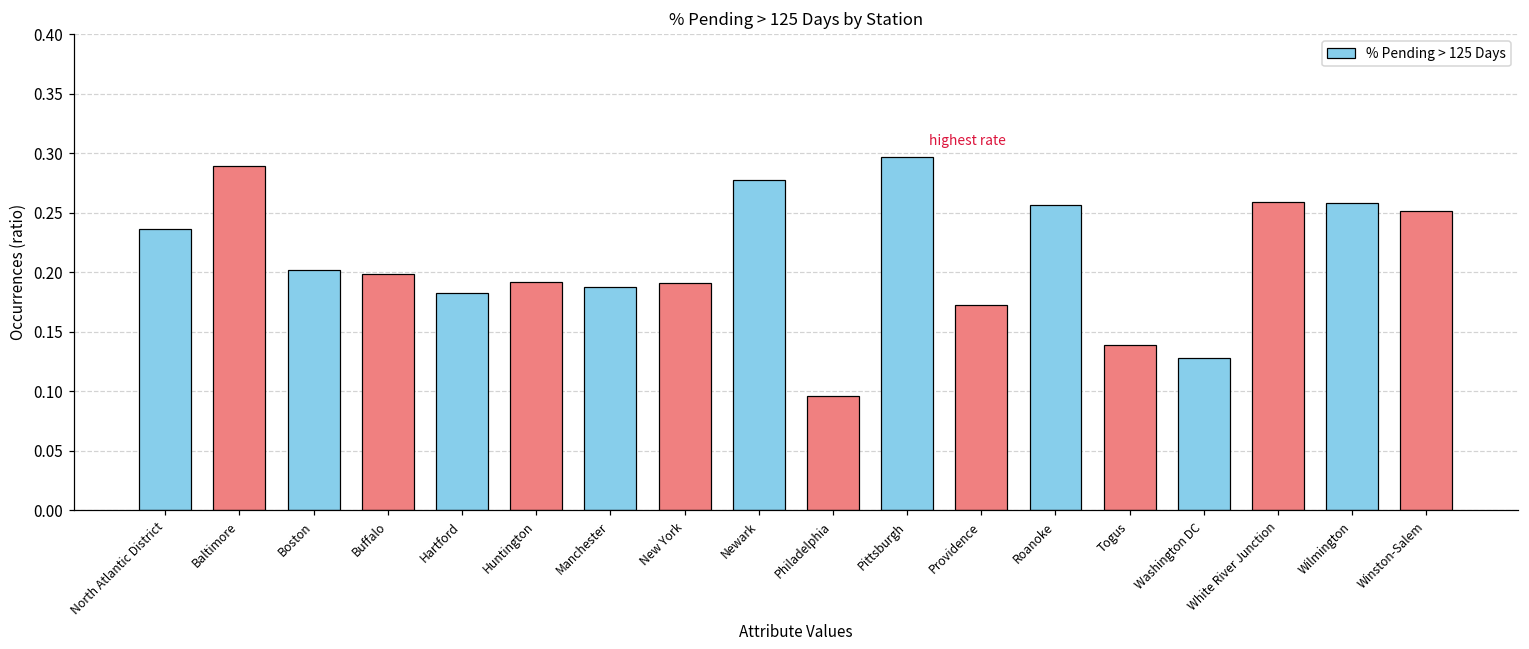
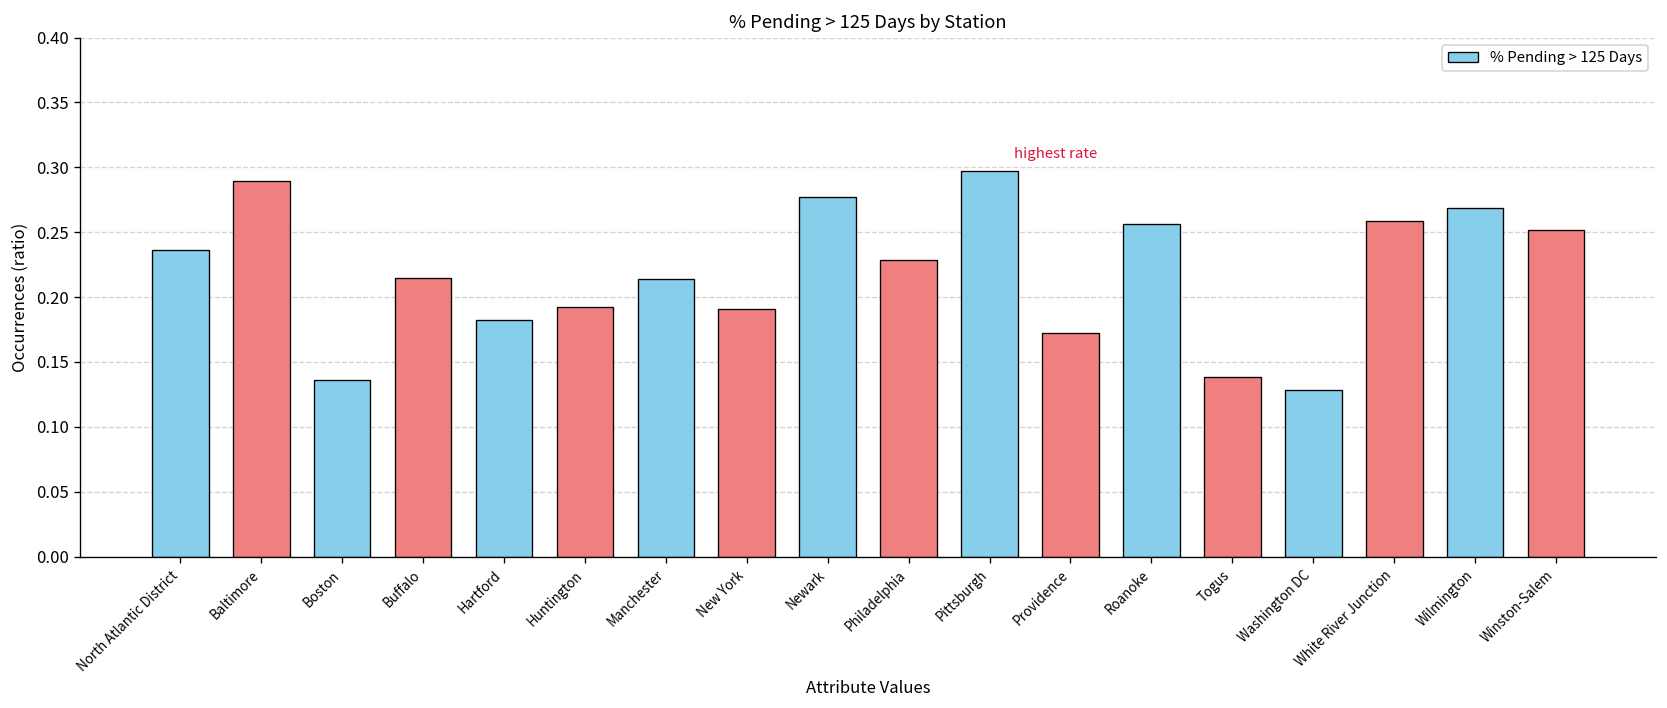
Boston: 0.202 -> 0.136
Buffalo: 0.199 -> 0.215
Manchester: 0.188 -> 0.214
Philadelphia: 0.096 -> 0.229
Wilmington: 0.259 -> 0.269
